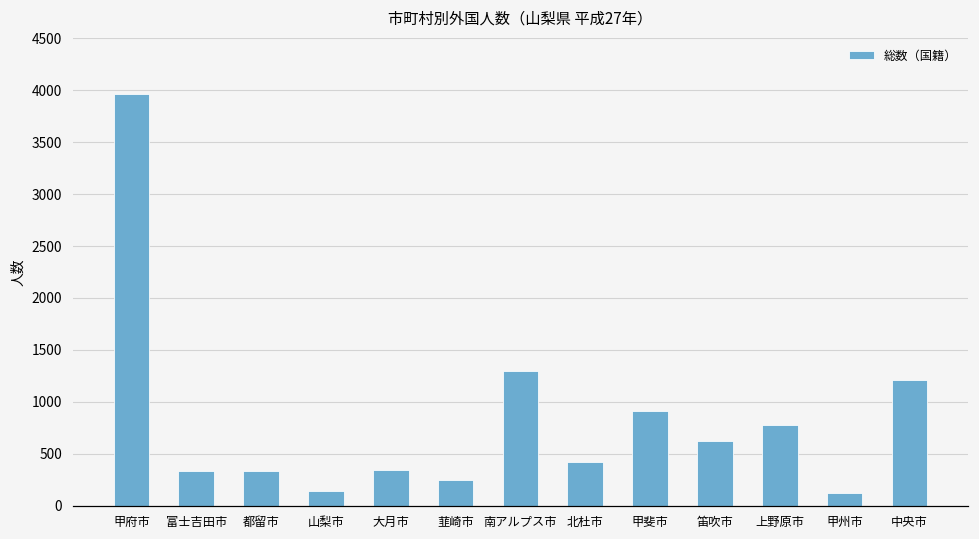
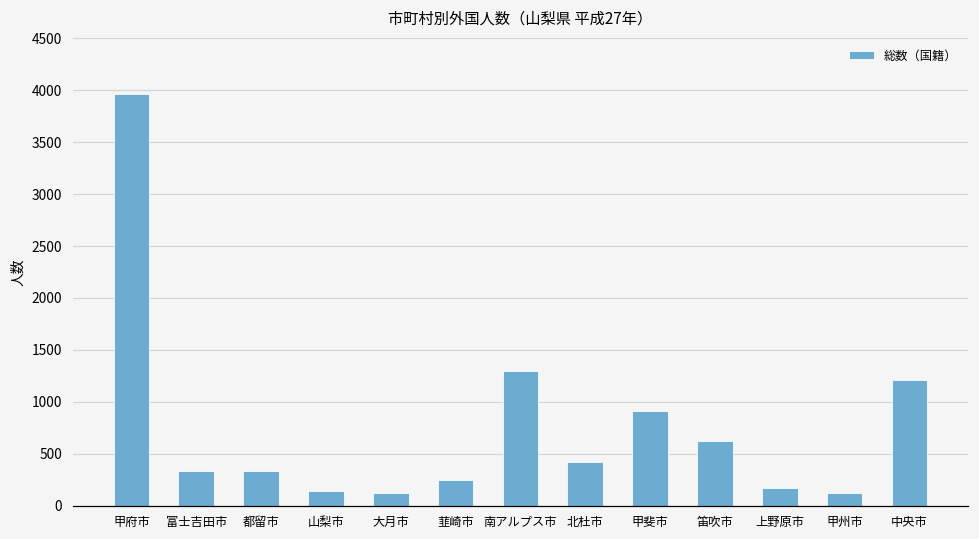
大月市: 300 -> 100
上野原市: 800 -> 200
